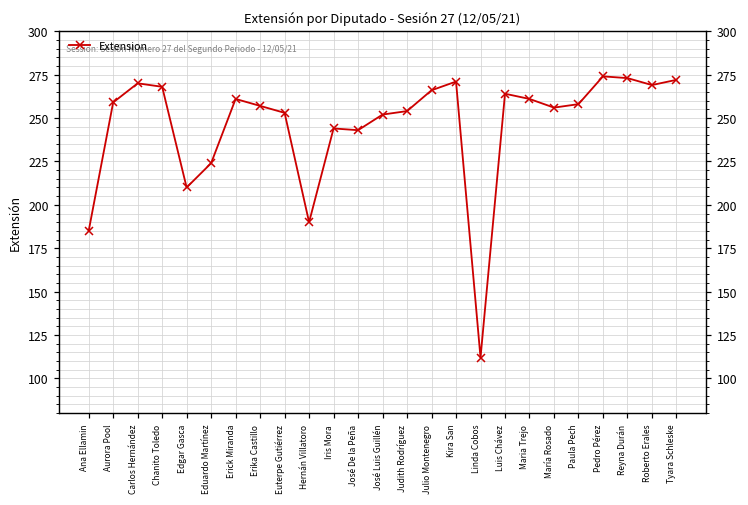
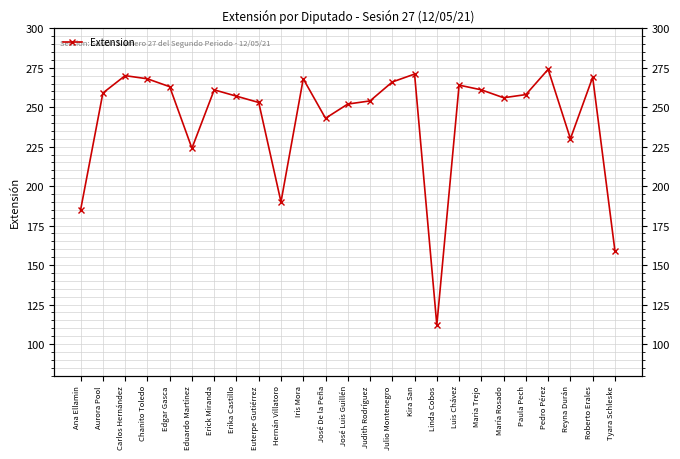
Edgar Gasca: 210 -> 263
Iris Mora: 244 -> 268
Reyna Durán: 273 -> 230
Tyara Schleske: 272 -> 159
